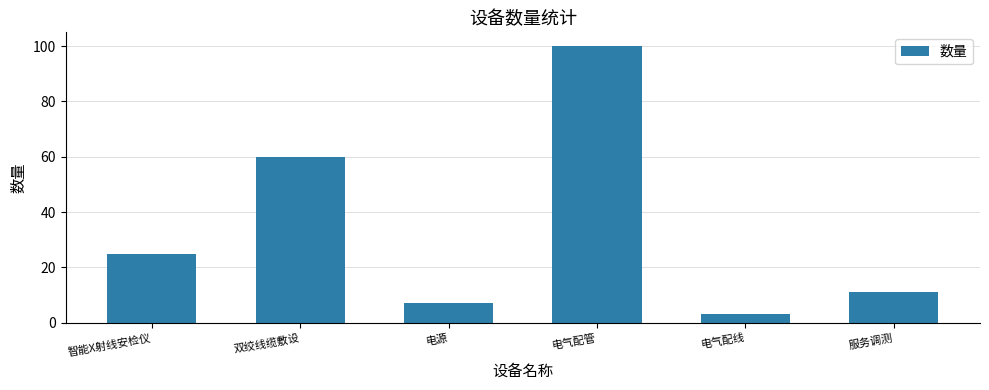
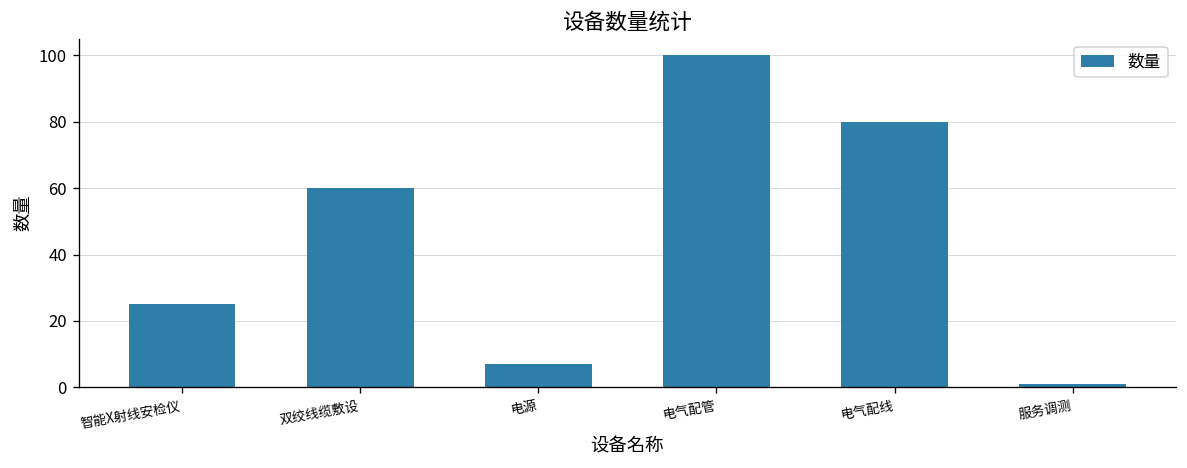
电气配线: 3 -> 80
服务调测: 11 -> 1
